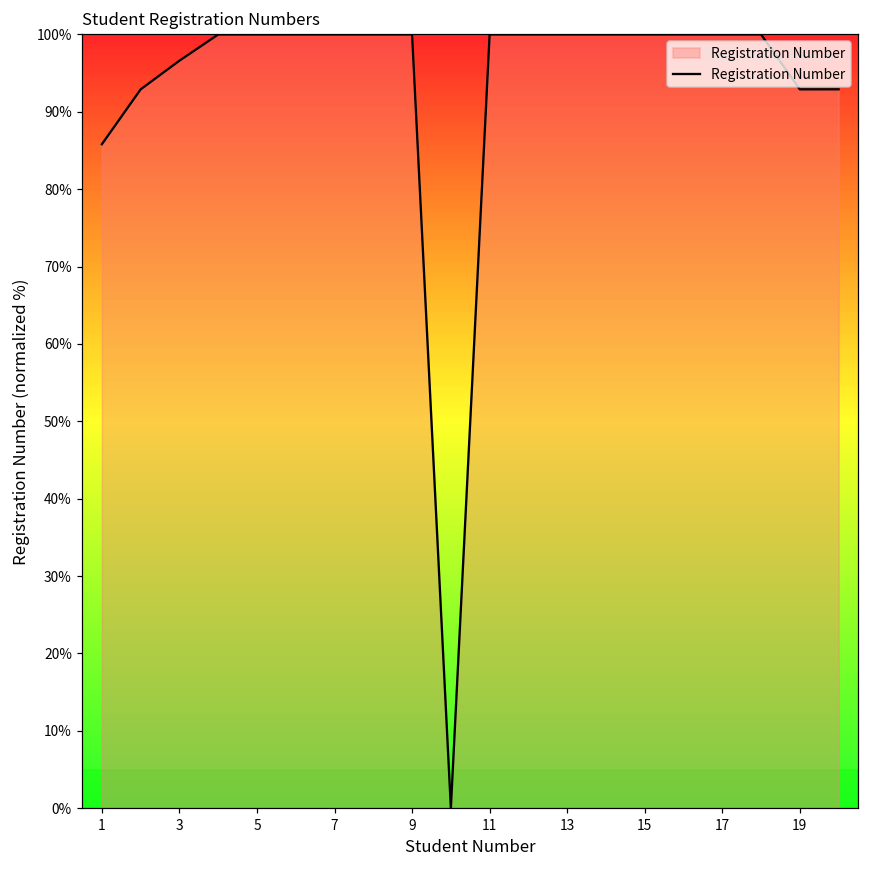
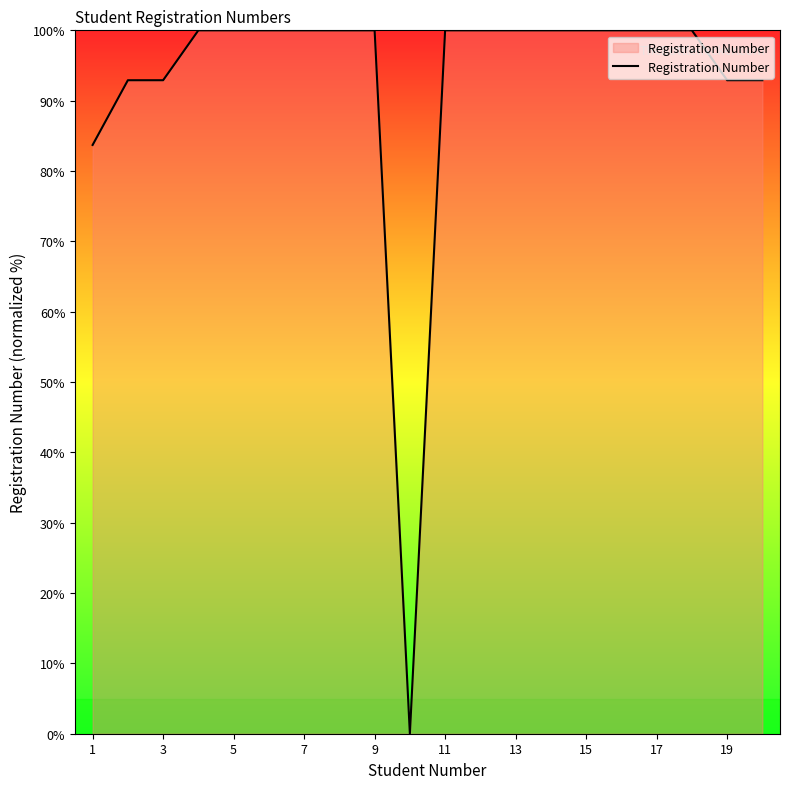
1: 86% -> 84%
3: 97% -> 93%
